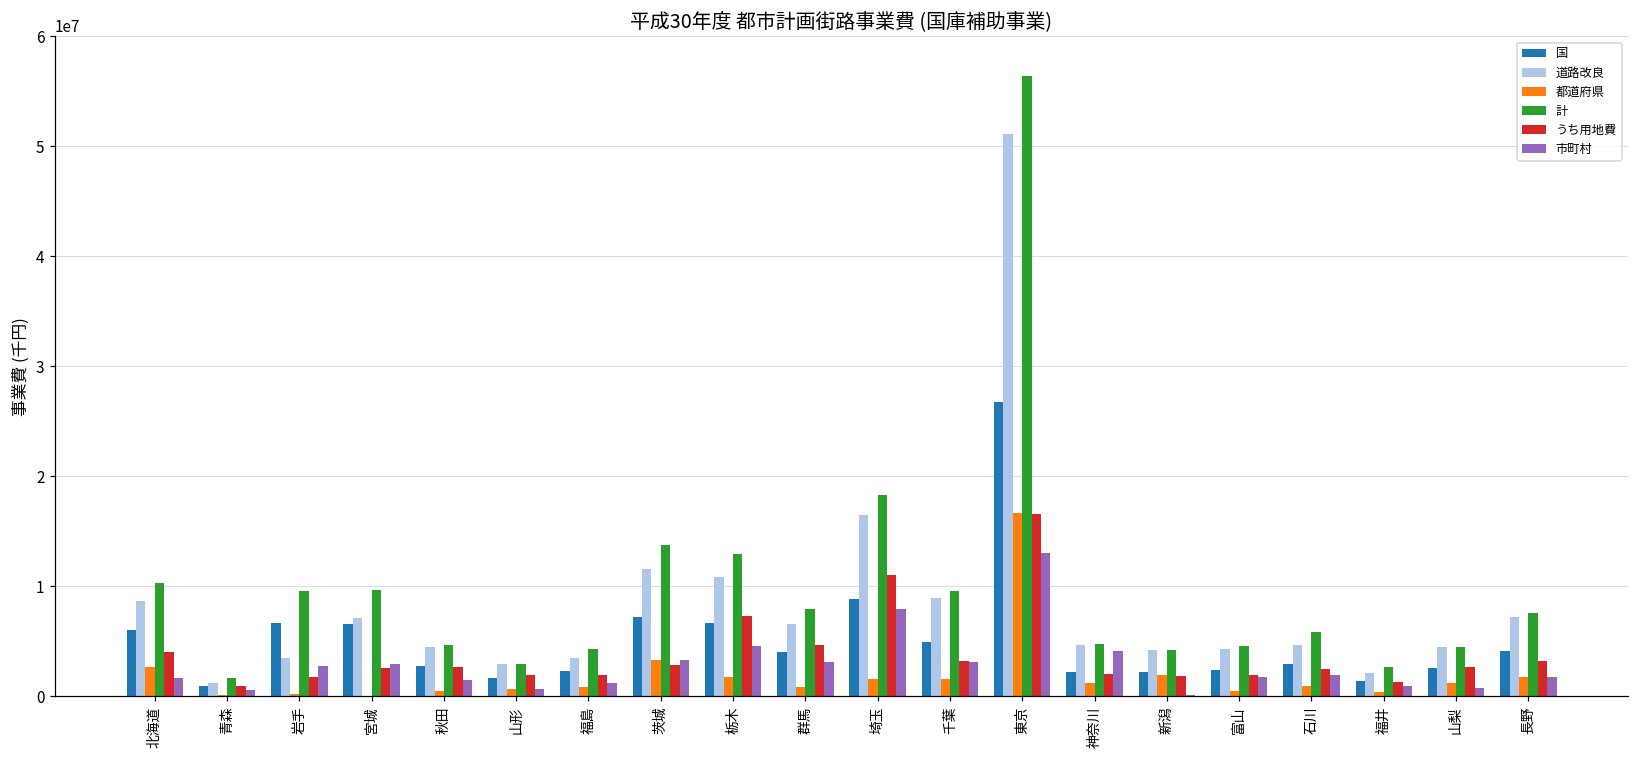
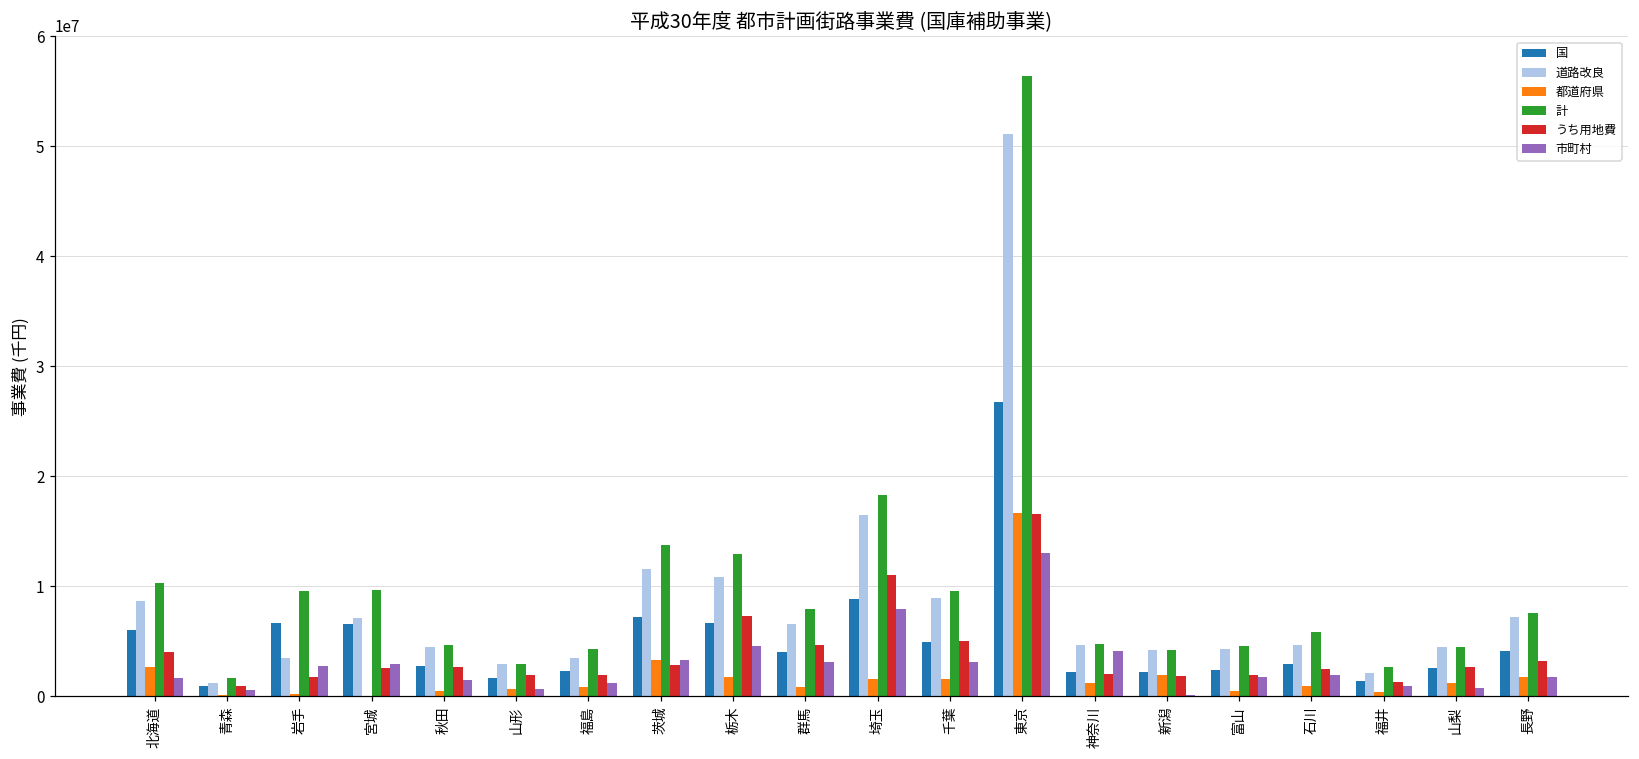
うち用地費, 千葉: 3000000 -> 5000000
